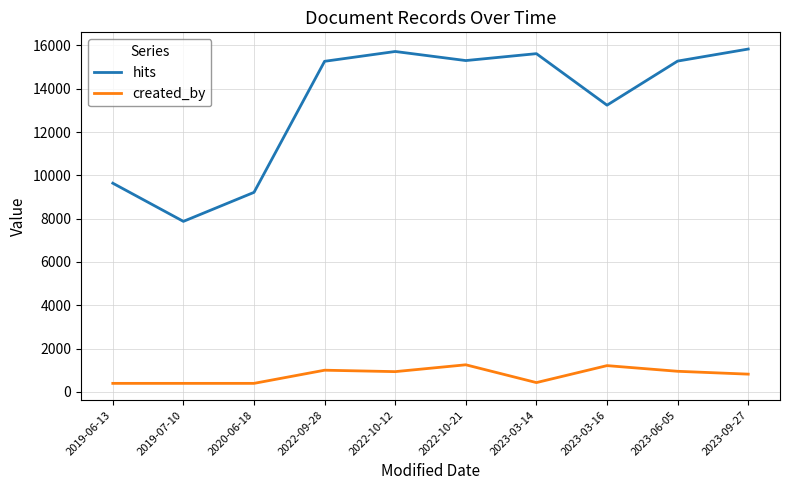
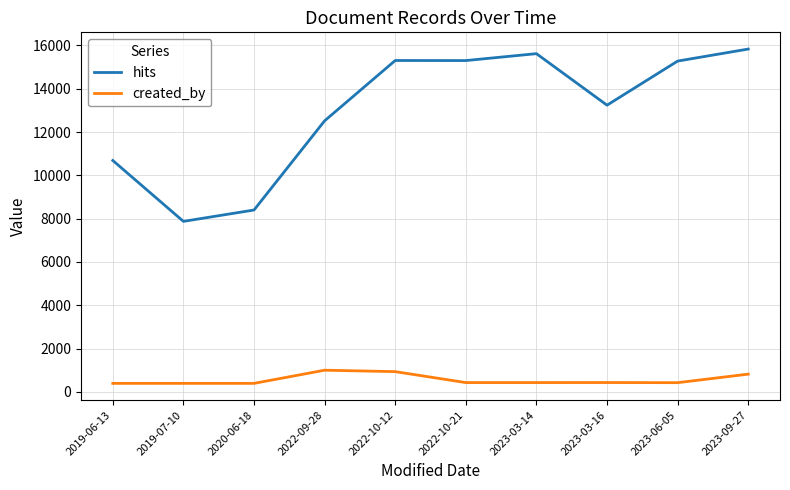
hits, 2019-06-13: 9600 -> 10700
hits, 2020-06-18: 9200 -> 8400
hits, 2022-09-28: 15300 -> 12500
hits, 2022-10-12: 15700 -> 15300
created_by, 2022-10-21: 1200 -> 400
created_by, 2023-03-16: 1200 -> 400
created_by, 2023-06-05: 900 -> 400
